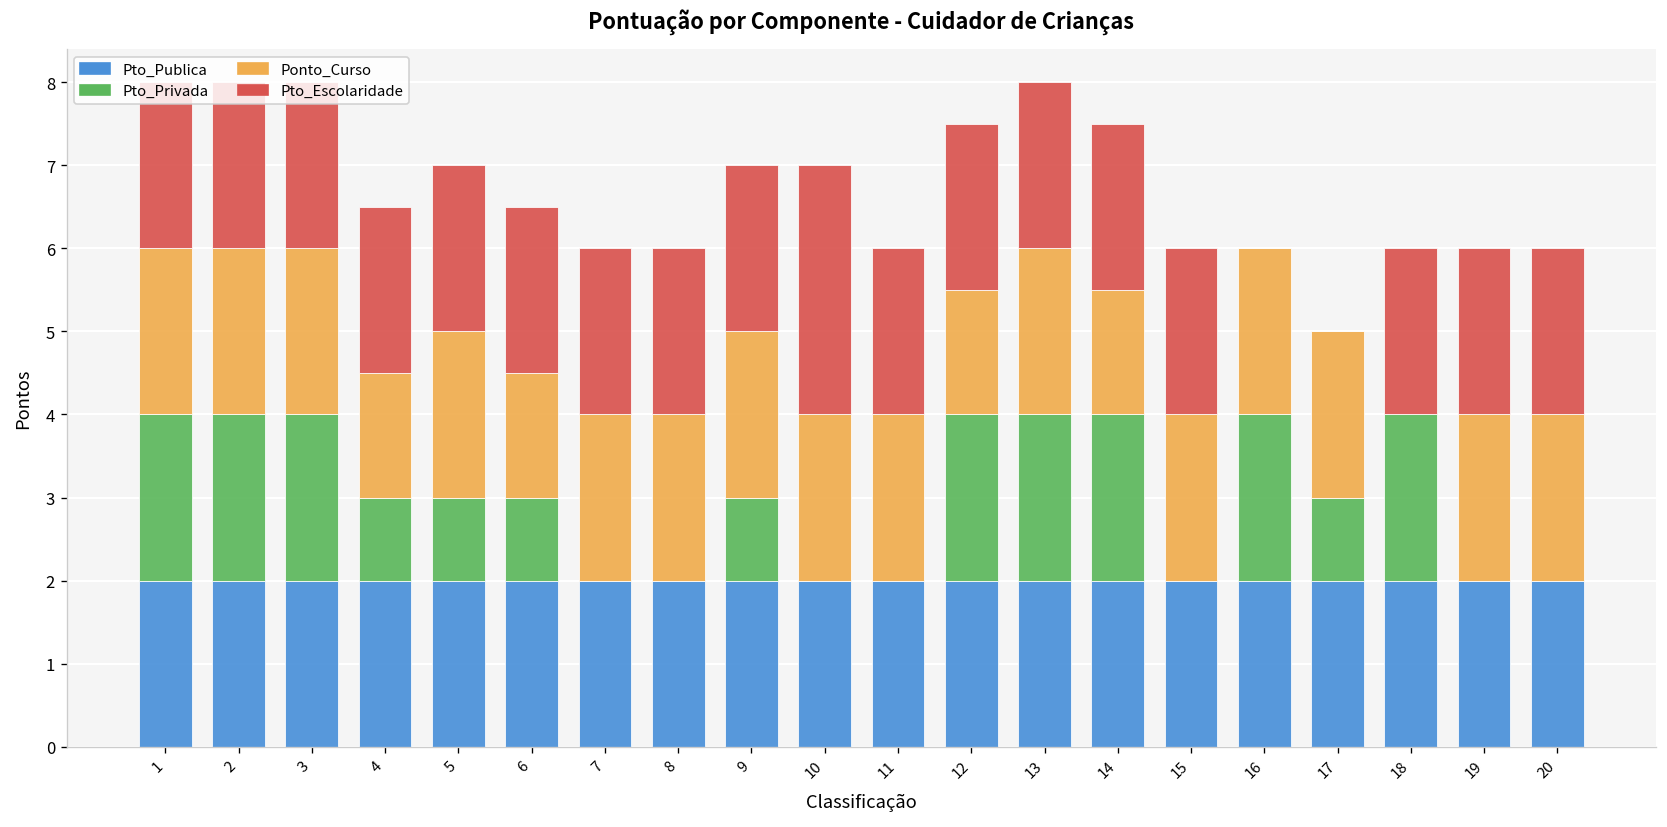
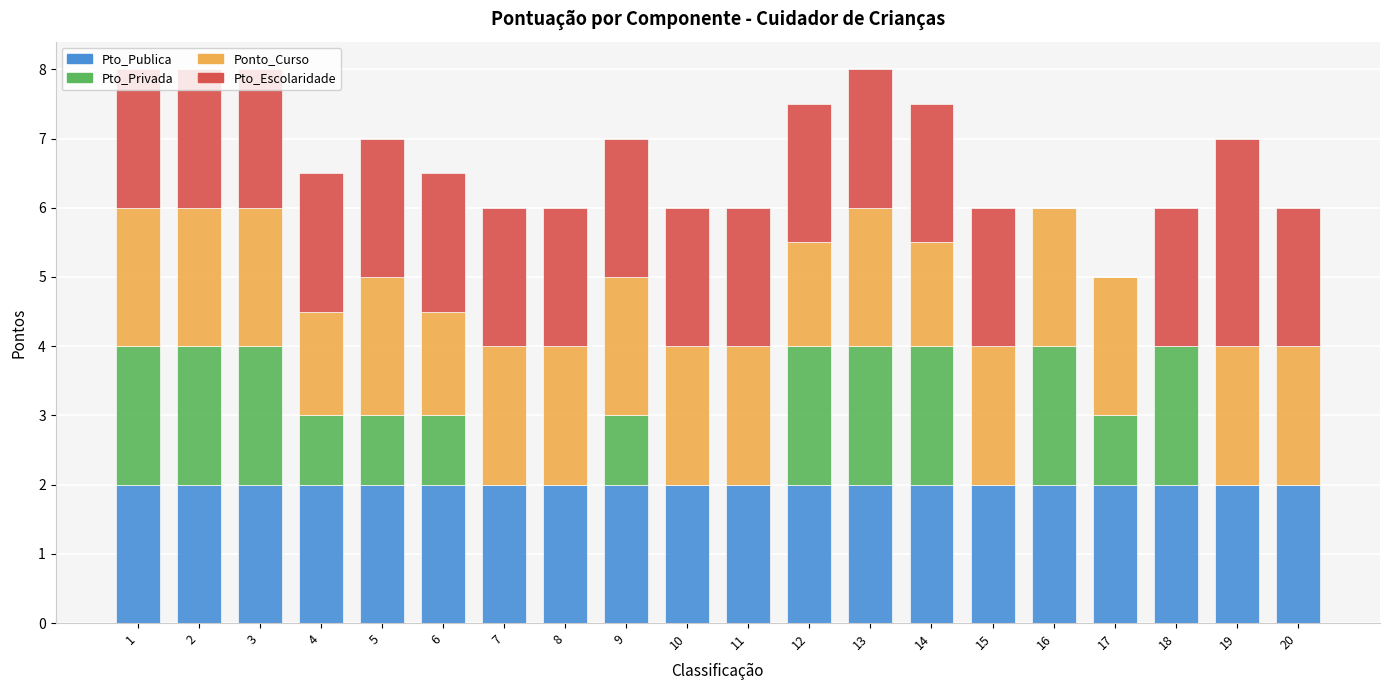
Pto_Escolaridade, 10: 3 -> 2
Pto_Escolaridade, 19: 2 -> 3
